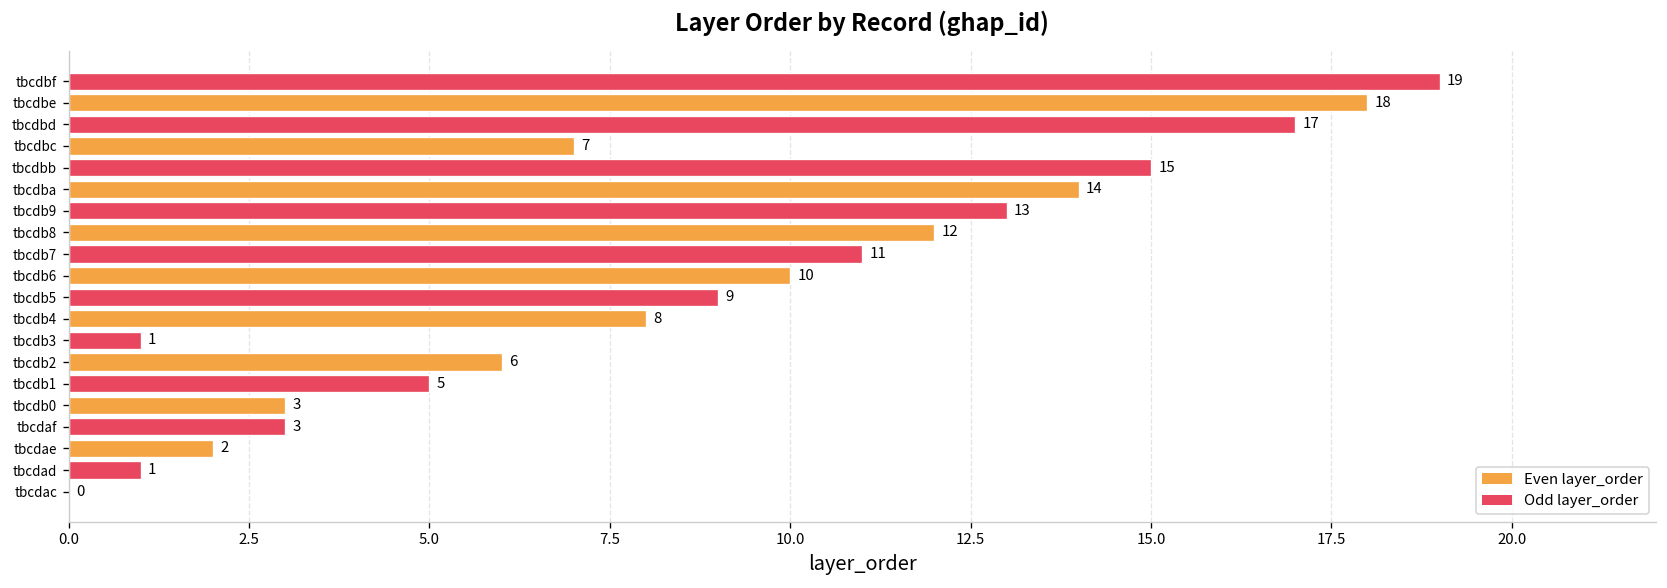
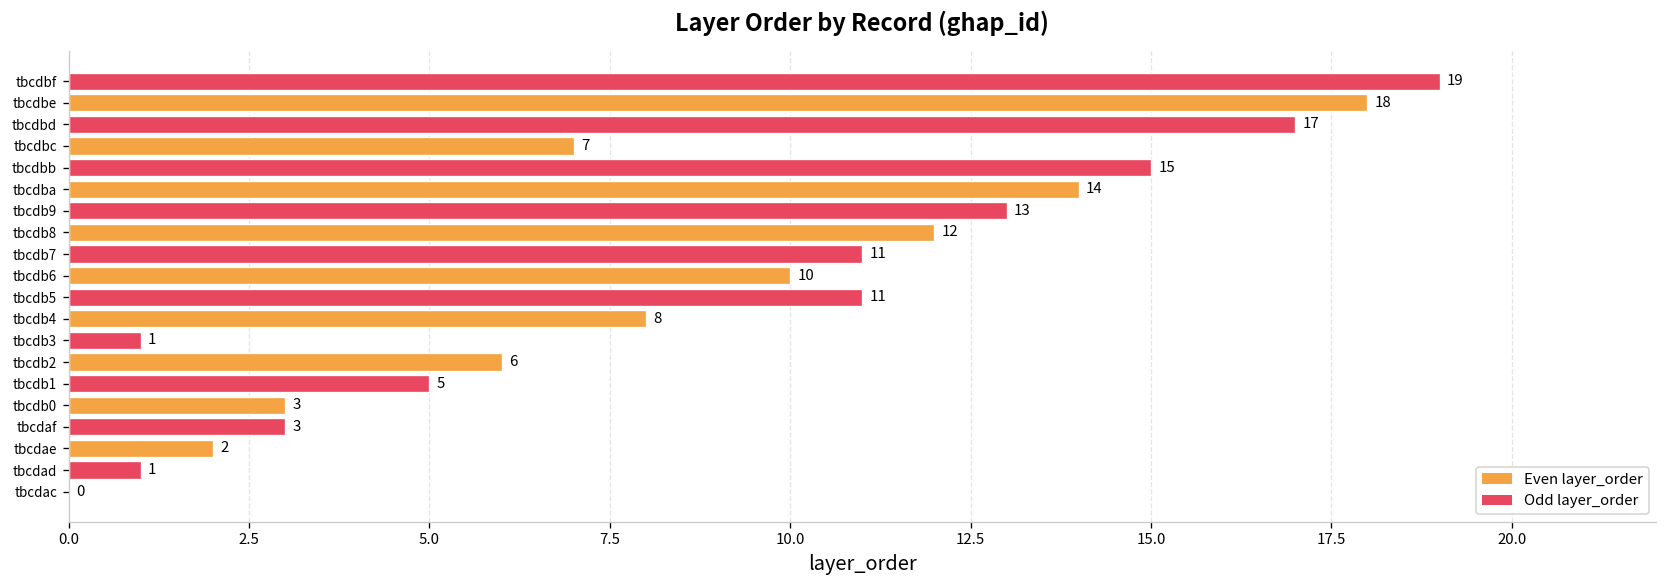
tbcdb5: 9 -> 11
